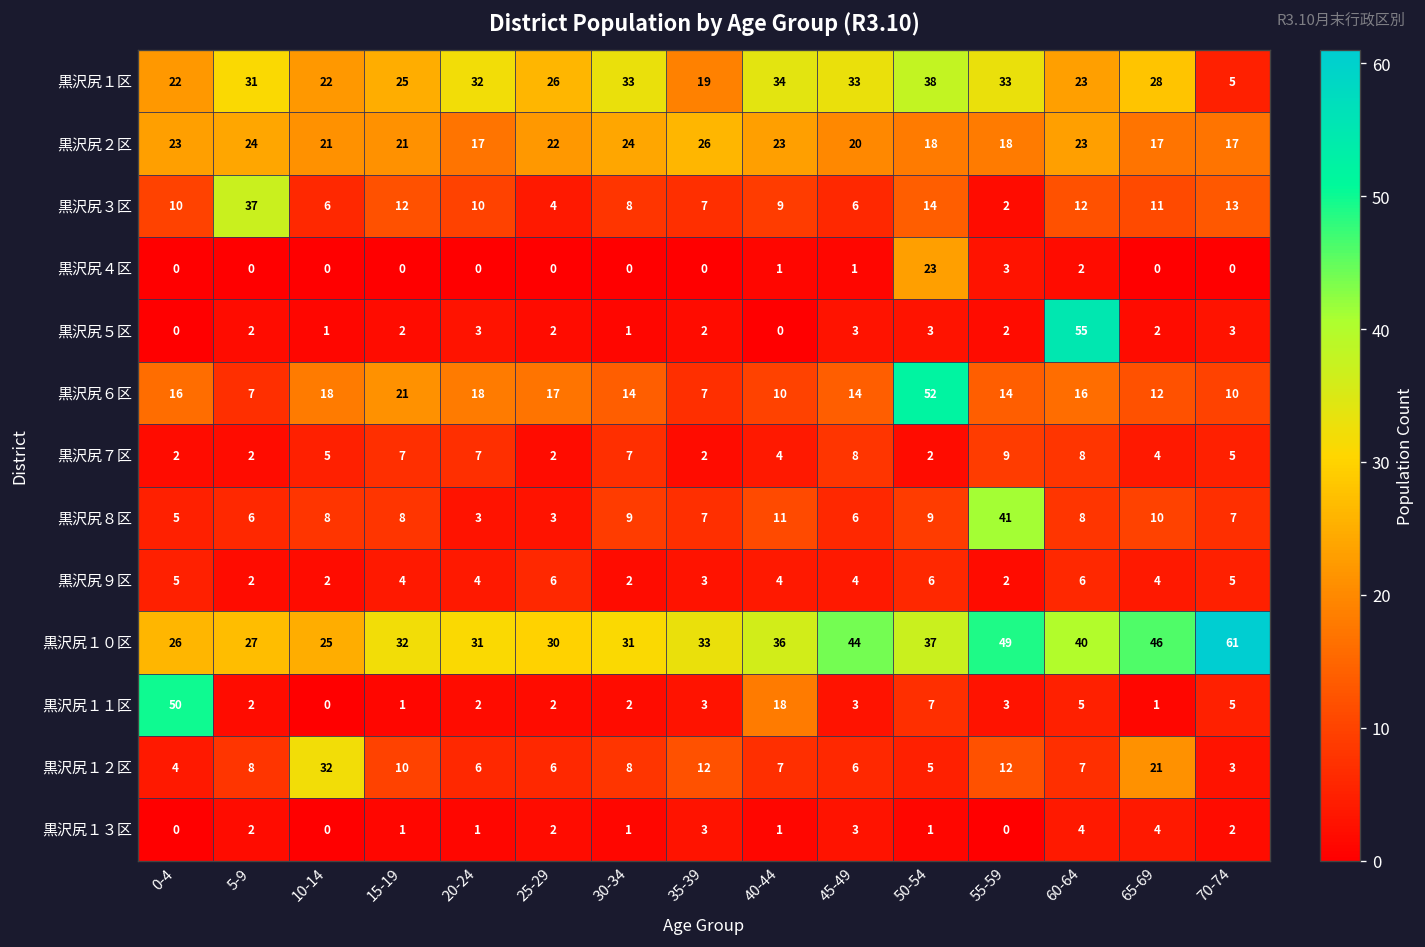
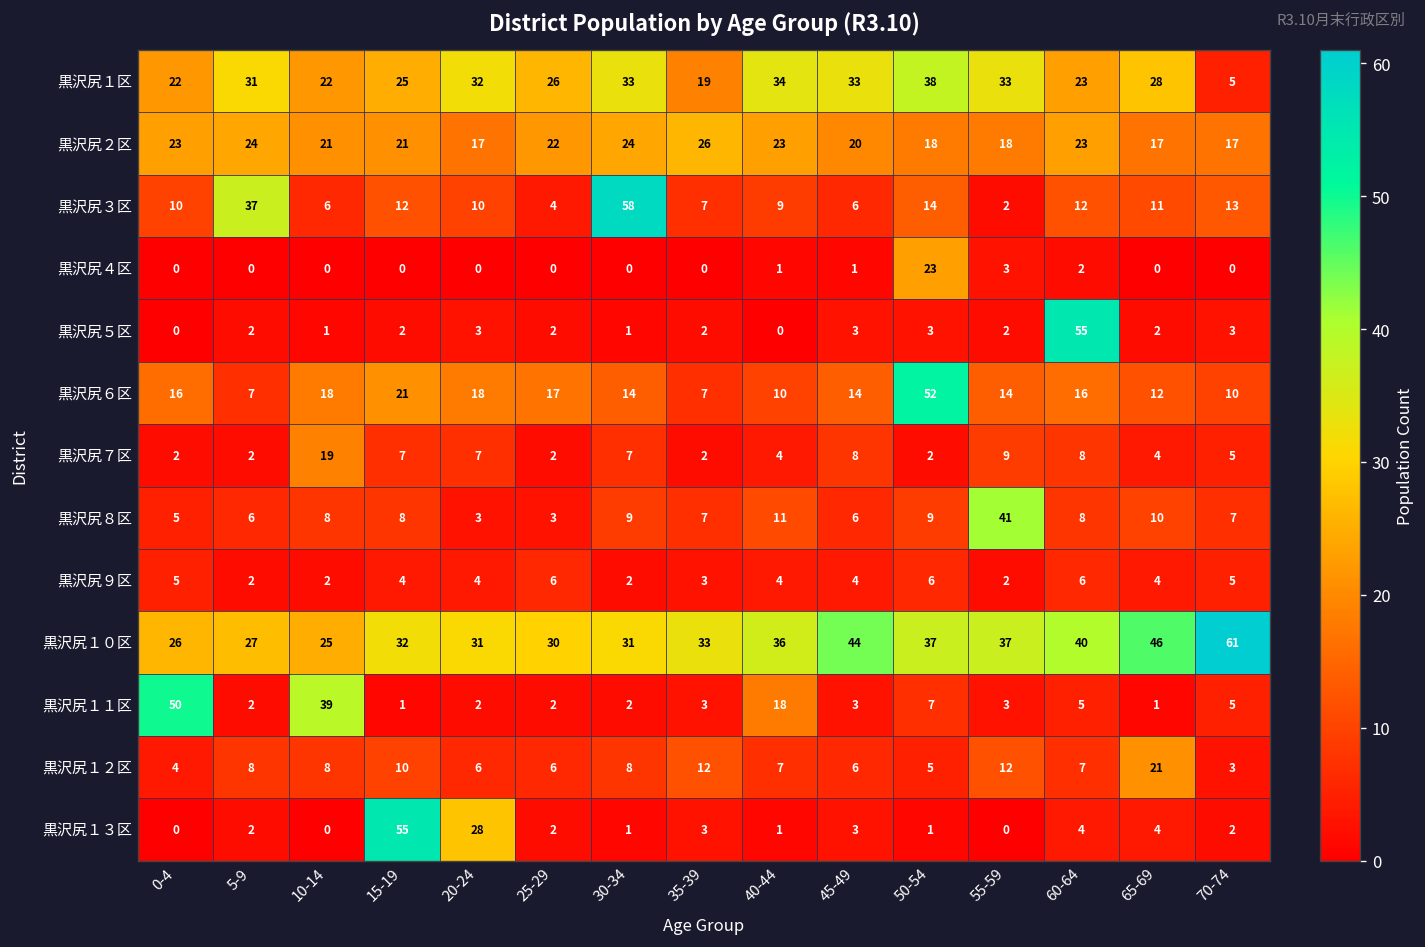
黒沢尻３区, 30-34: 8 -> 58
黒沢尻７区, 10-14: 5 -> 19
黒沢尻１０区, 55-59: 49 -> 37
黒沢尻１１区, 10-14: 0 -> 39
黒沢尻１２区, 10-14: 32 -> 8
黒沢尻１３区, 15-19: 1 -> 55
黒沢尻１３区, 20-24: 1 -> 28
